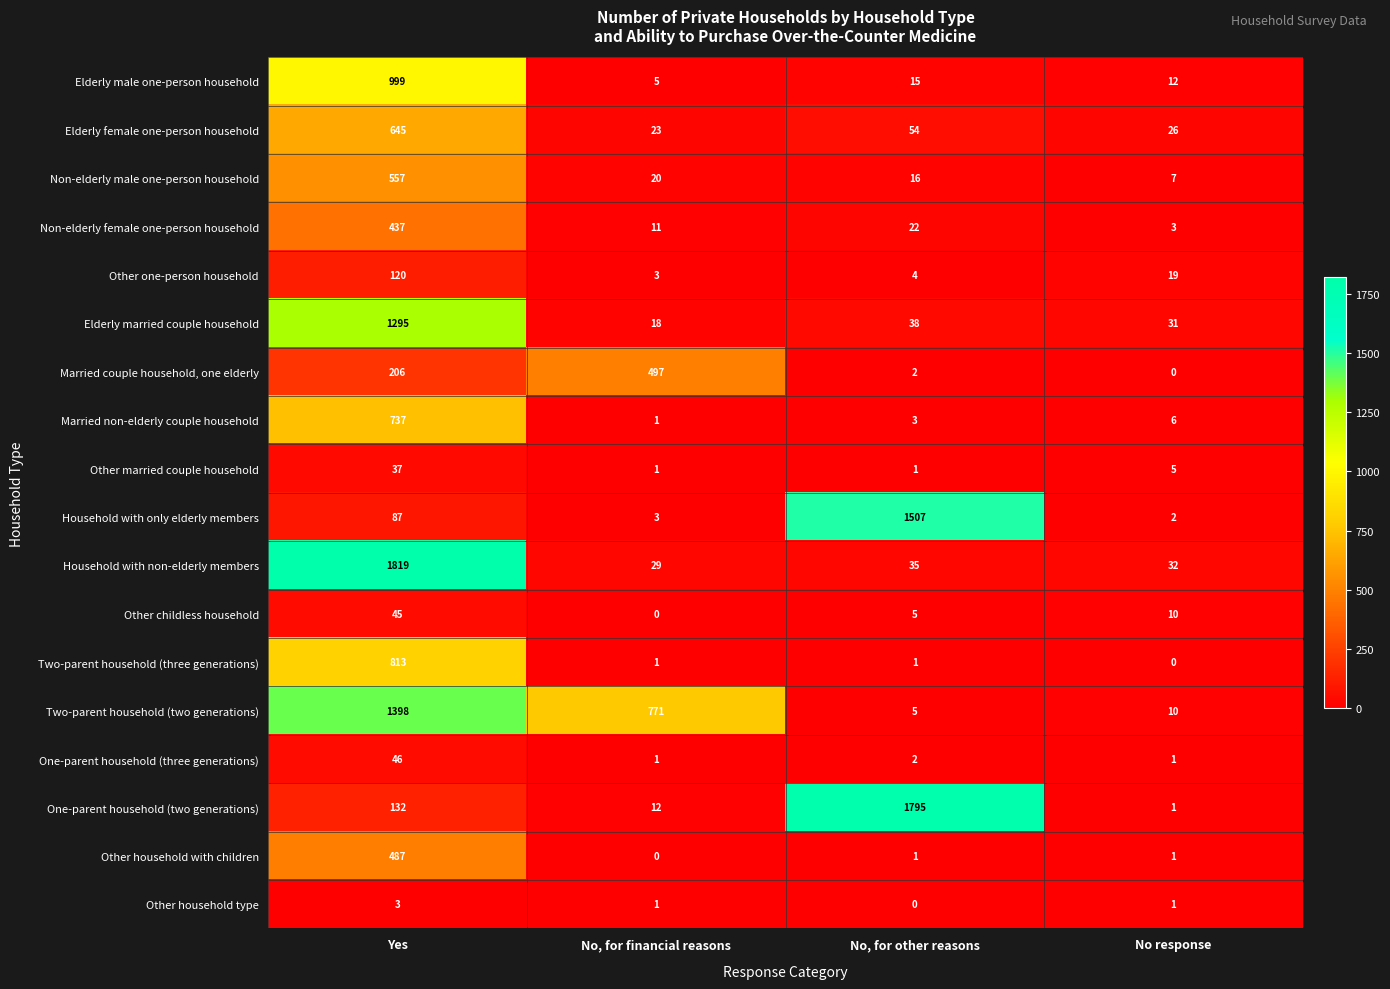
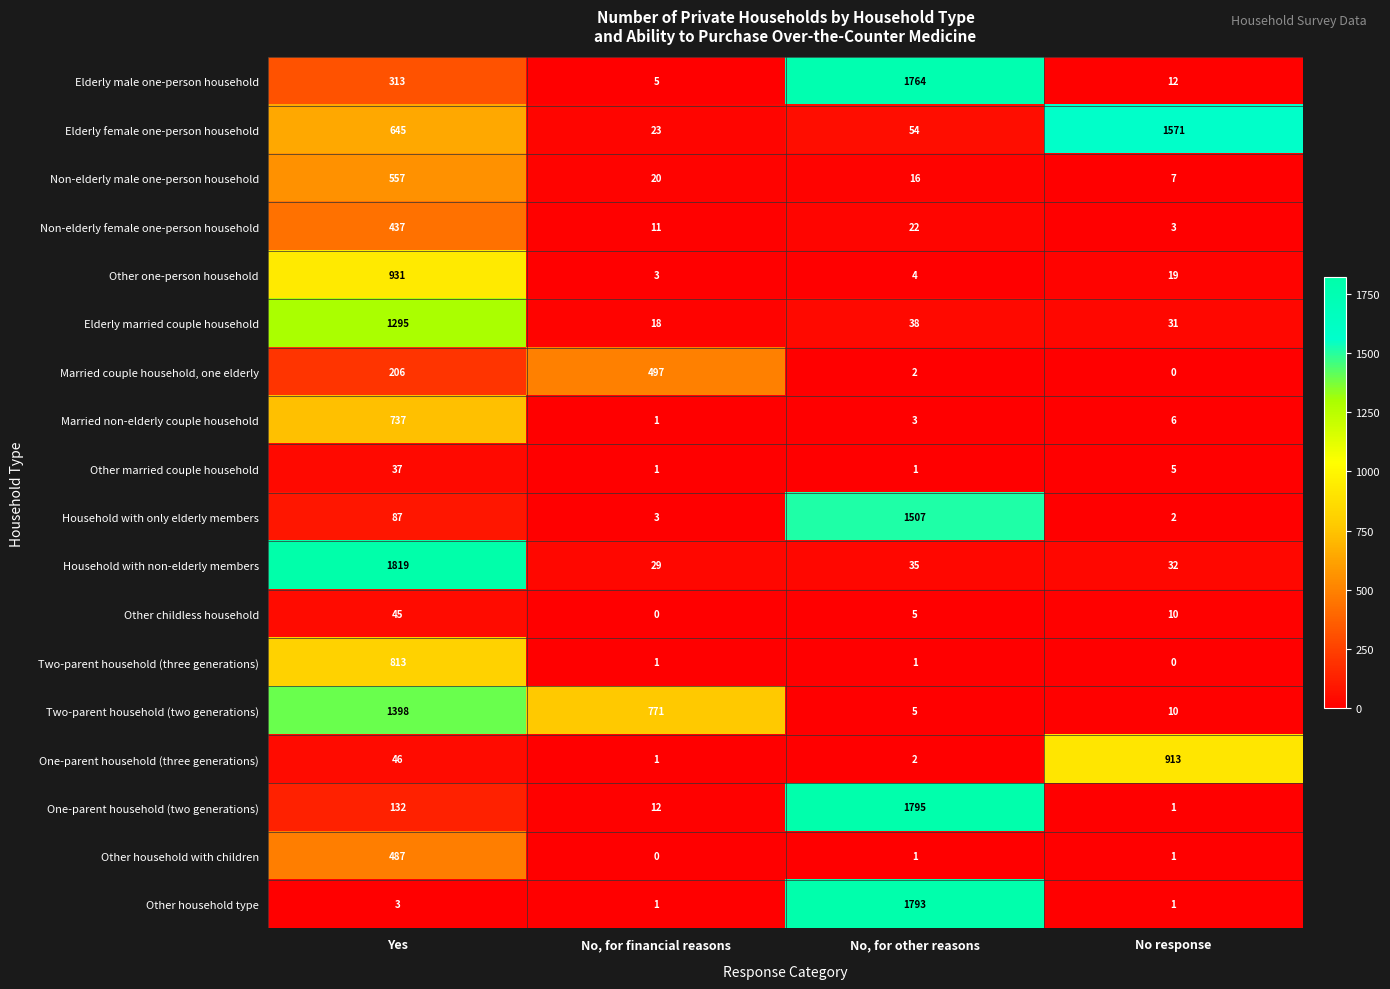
Elderly male one-person household, Yes: 999 -> 313
Elderly male one-person household, No, for other reasons: 15 -> 1764
Elderly female one-person household, No response: 26 -> 1571
Other one-person household, Yes: 120 -> 931
One-parent household (three generations), No response: 1 -> 913
Other household type, No, for other reasons: 0 -> 1793
